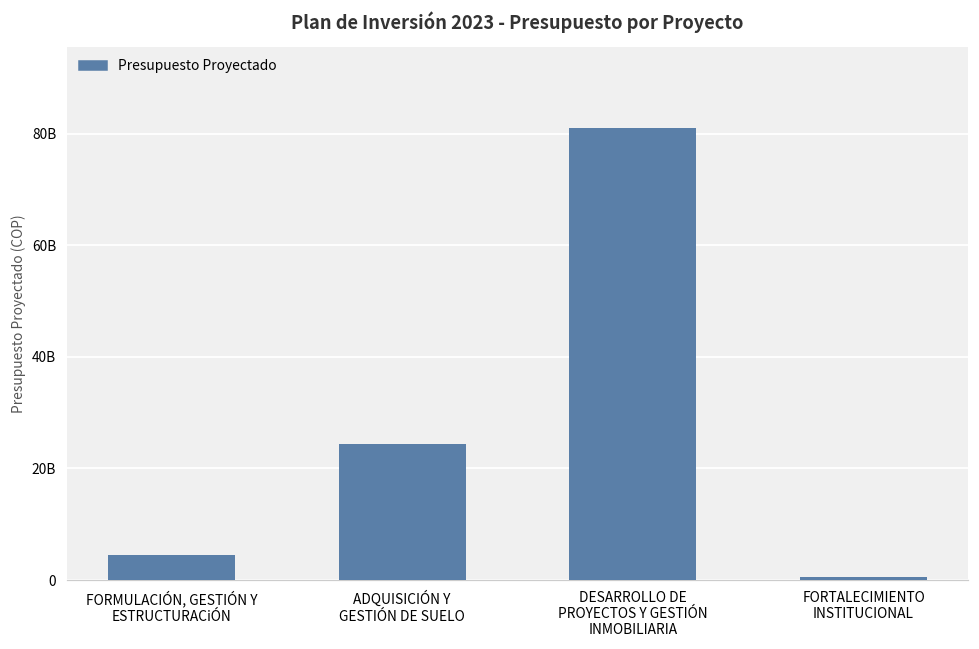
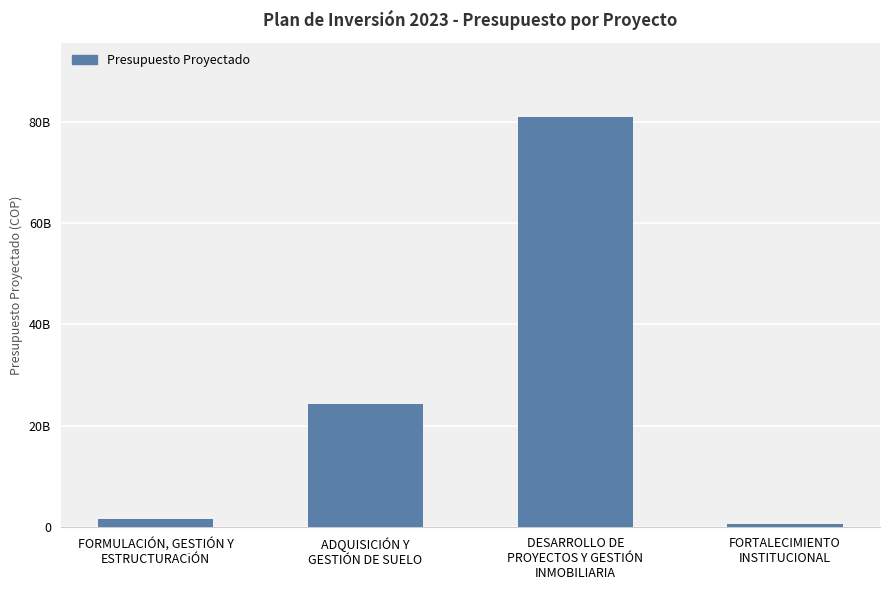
FORMULACIÓN, GESTIÓN Y ESTRUCTURACiÓN: 5000000000 -> 2000000000
